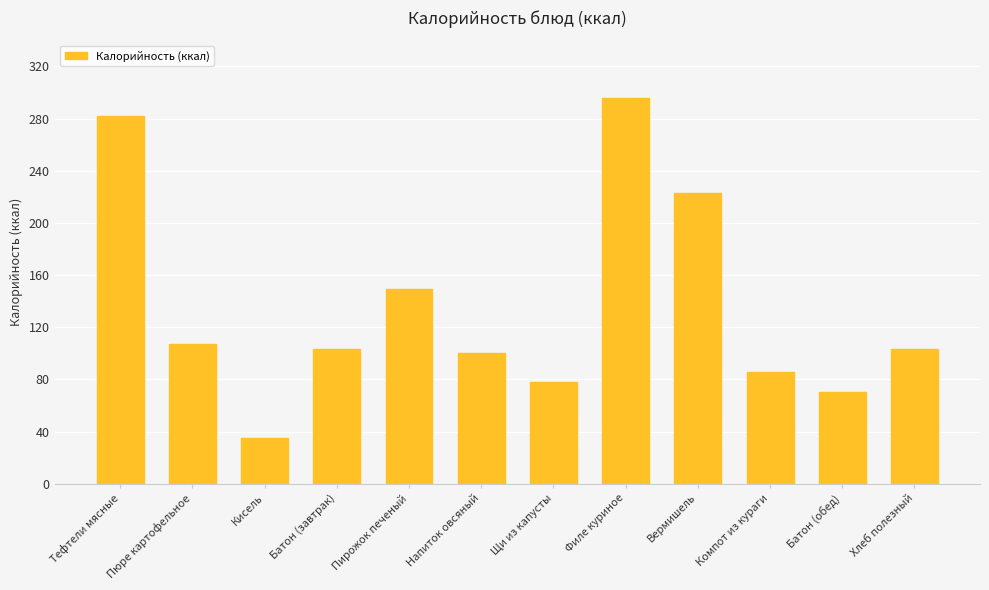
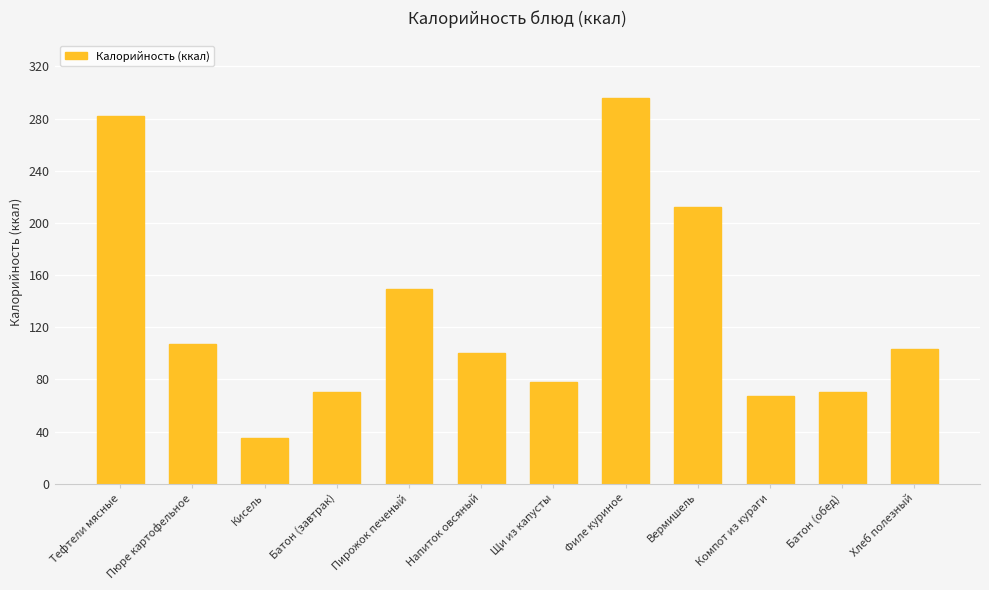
Батон (завтрак): 103 -> 70
Вермишель: 223 -> 212
Компот из кураги: 86 -> 67
